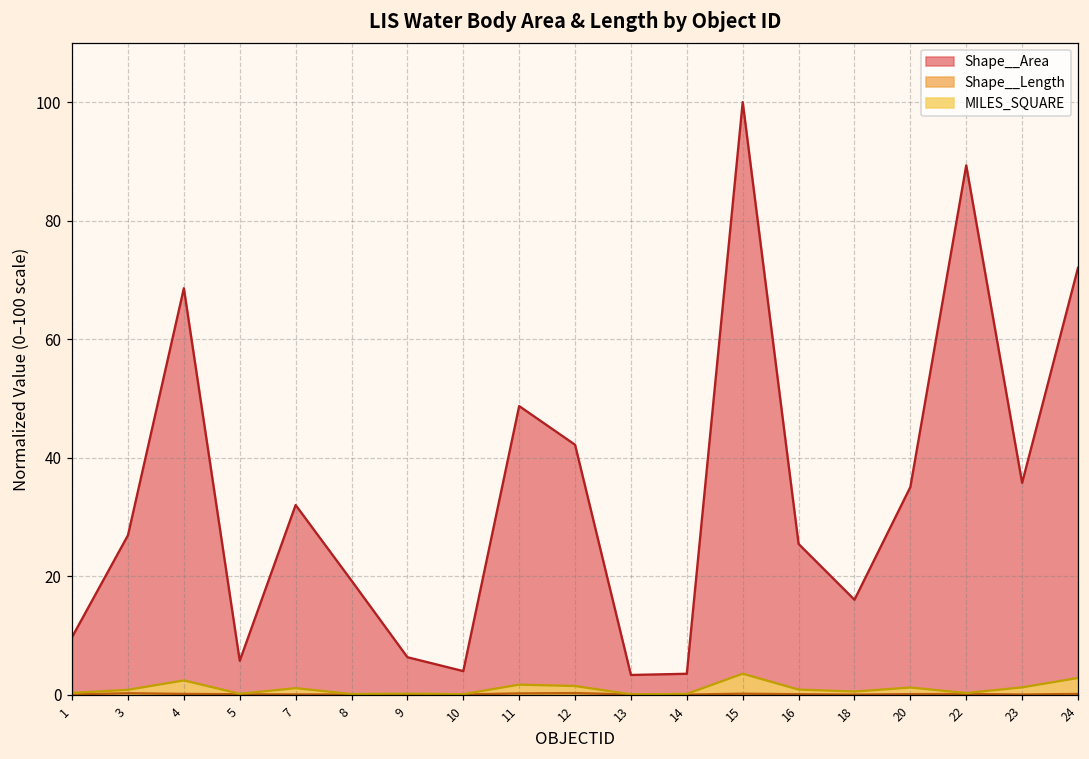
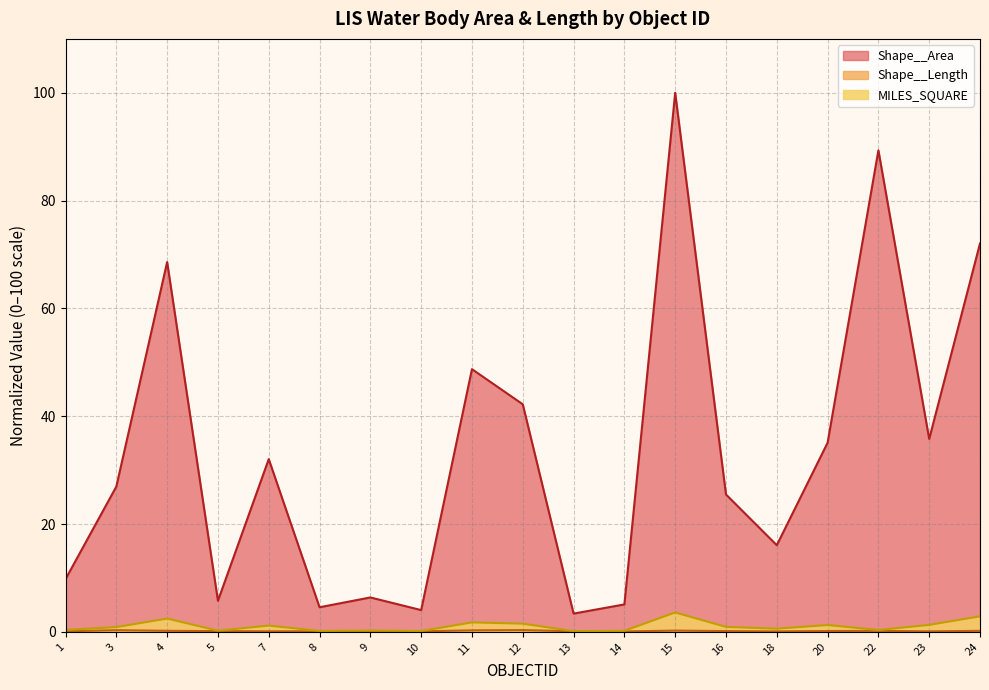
Shape__Area, 8: 19 -> 5
Shape__Area, 14: 4 -> 5
